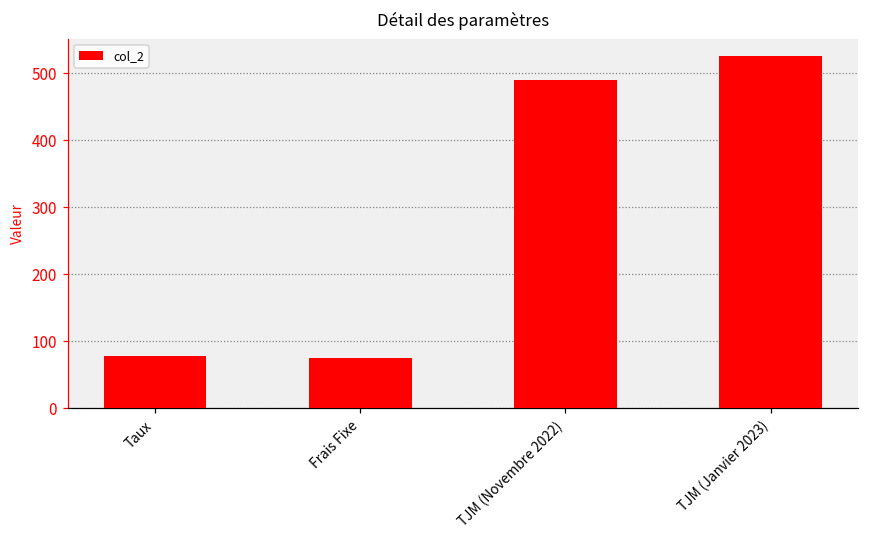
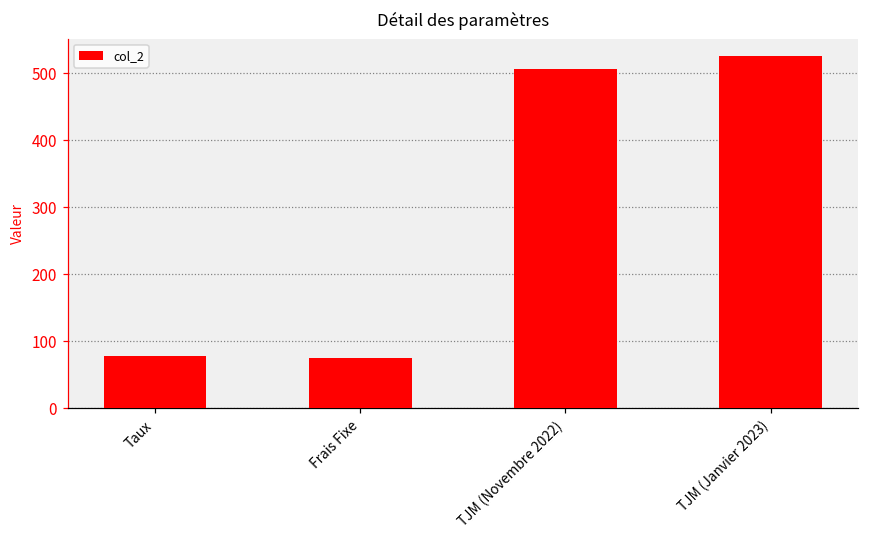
TJM (Novembre 2022): 490 -> 510
